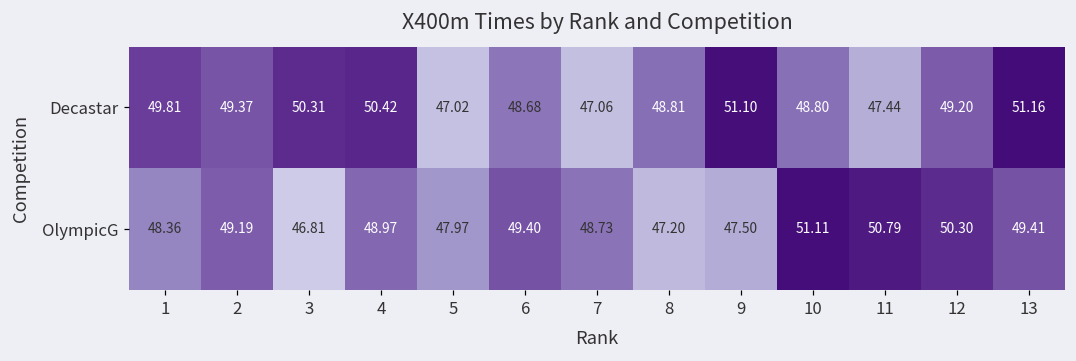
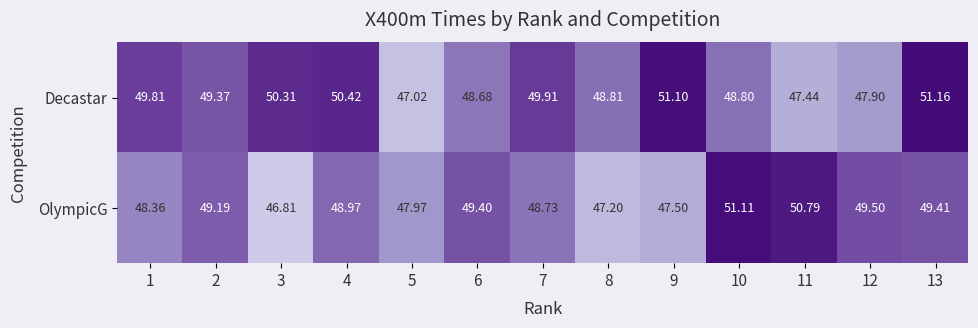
Decastar, 7: 47.06 -> 49.91
Decastar, 12: 49.20 -> 47.90
OlympicG, 12: 50.30 -> 49.50
